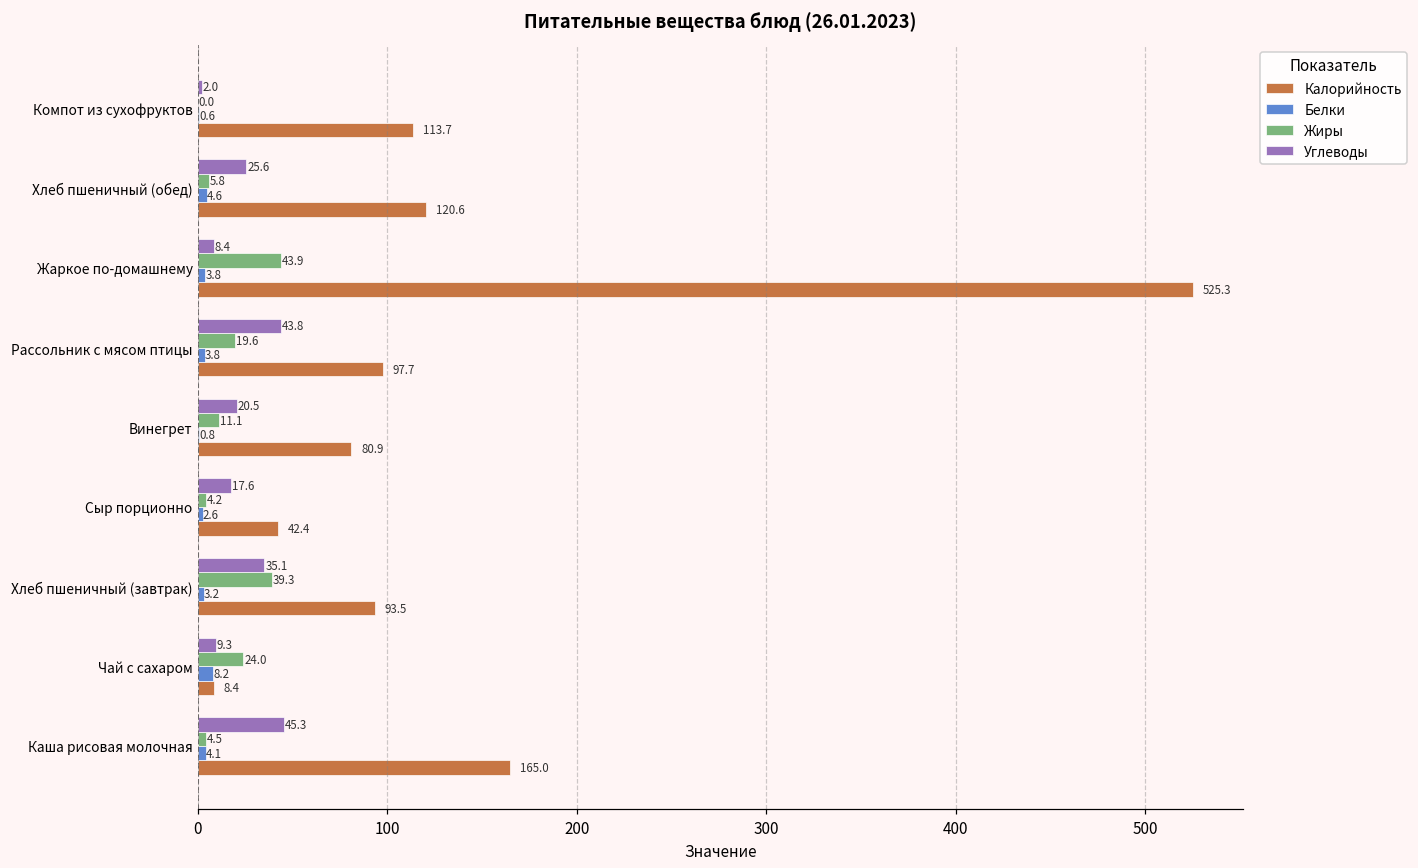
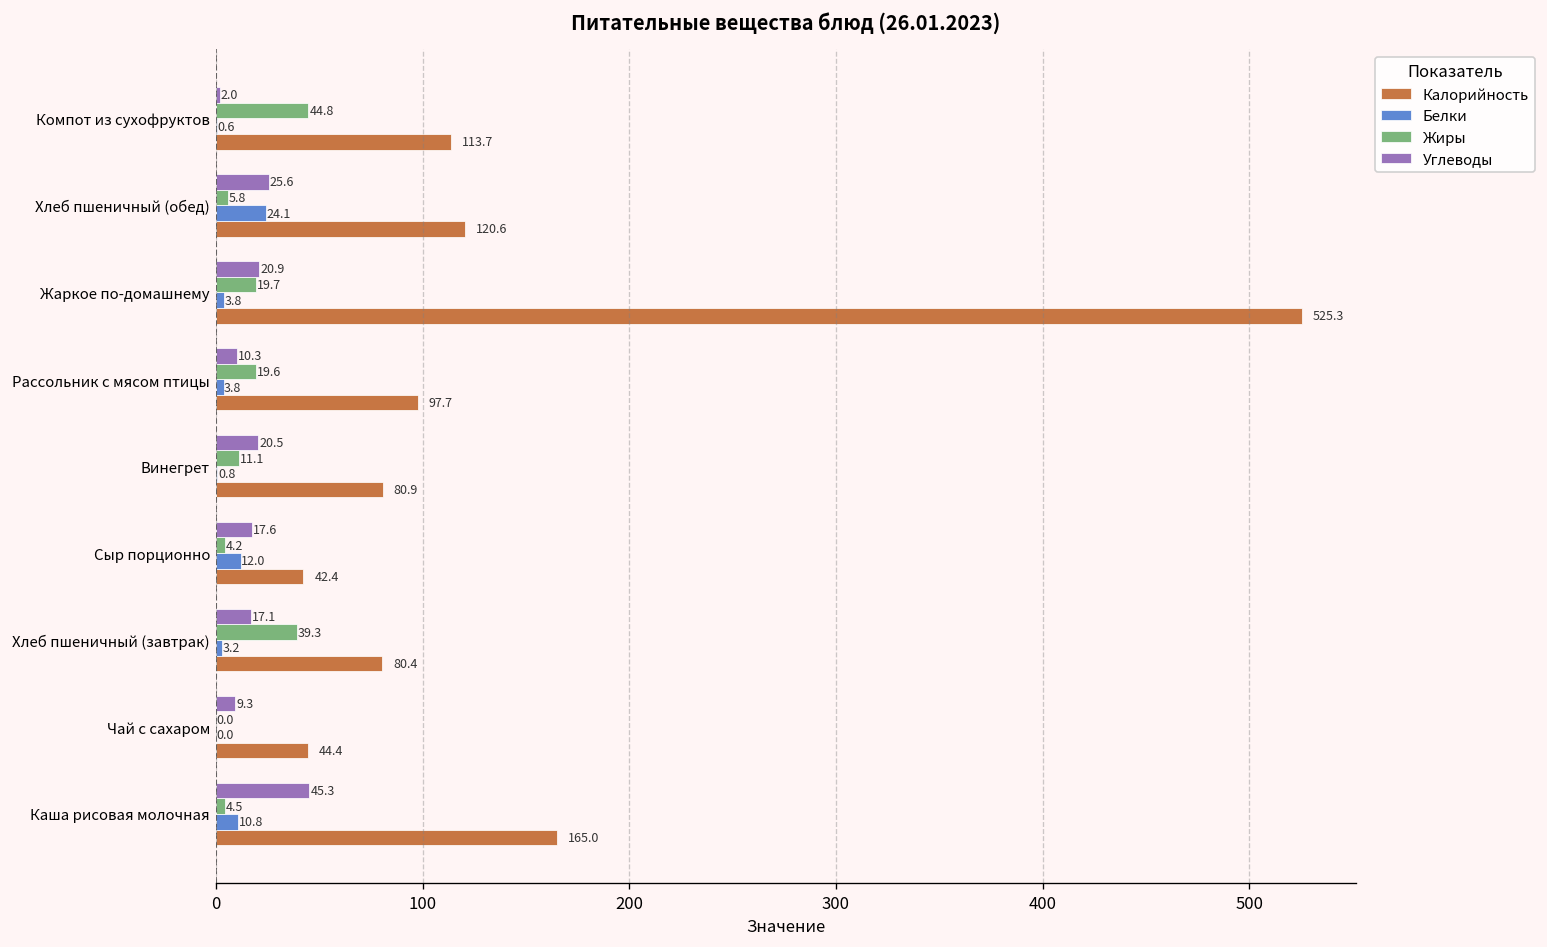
Жиры, Компот из сухофруктов: 0.0 -> 44.8
Белки, Хлеб пшеничный (обед): 4.6 -> 24.1
Углеводы, Жаркое по-домашнему: 8.4 -> 20.9
Жиры, Жаркое по-домашнему: 43.9 -> 19.7
Углеводы, Рассольник с мясом птицы: 43.8 -> 10.3
Белки, Сыр порционно: 2.6 -> 12.0
Углеводы, Хлеб пшеничный (завтрак): 35.1 -> 17.1
Калорийность, Хлеб пшеничный (завтрак): 93.5 -> 80.4
Жиры, Чай с сахаром: 24.0 -> 0.0
Белки, Чай с сахаром: 8.2 -> 0.0
Калорийность, Чай с сахаром: 8.4 -> 44.4
Белки, Каша рисовая молочная: 4.1 -> 10.8
